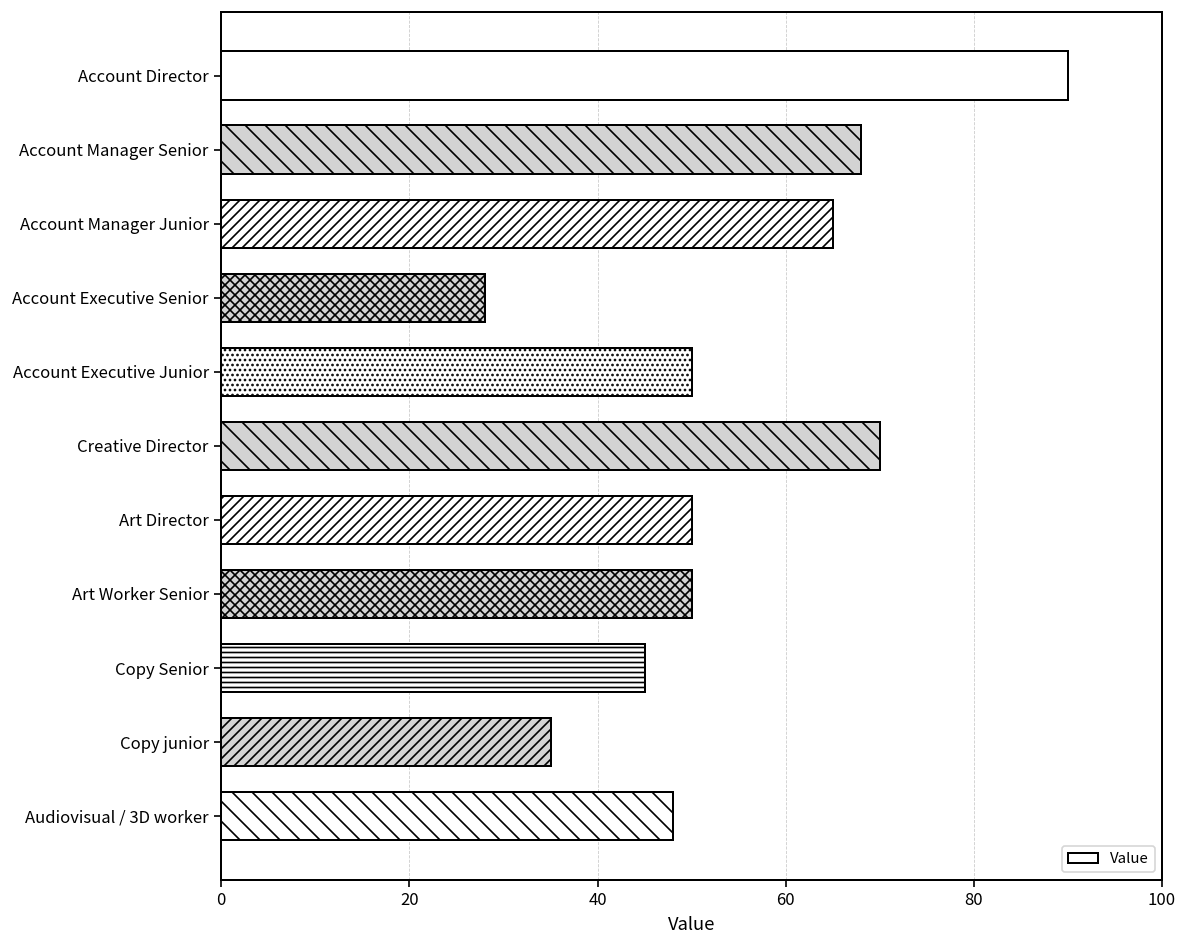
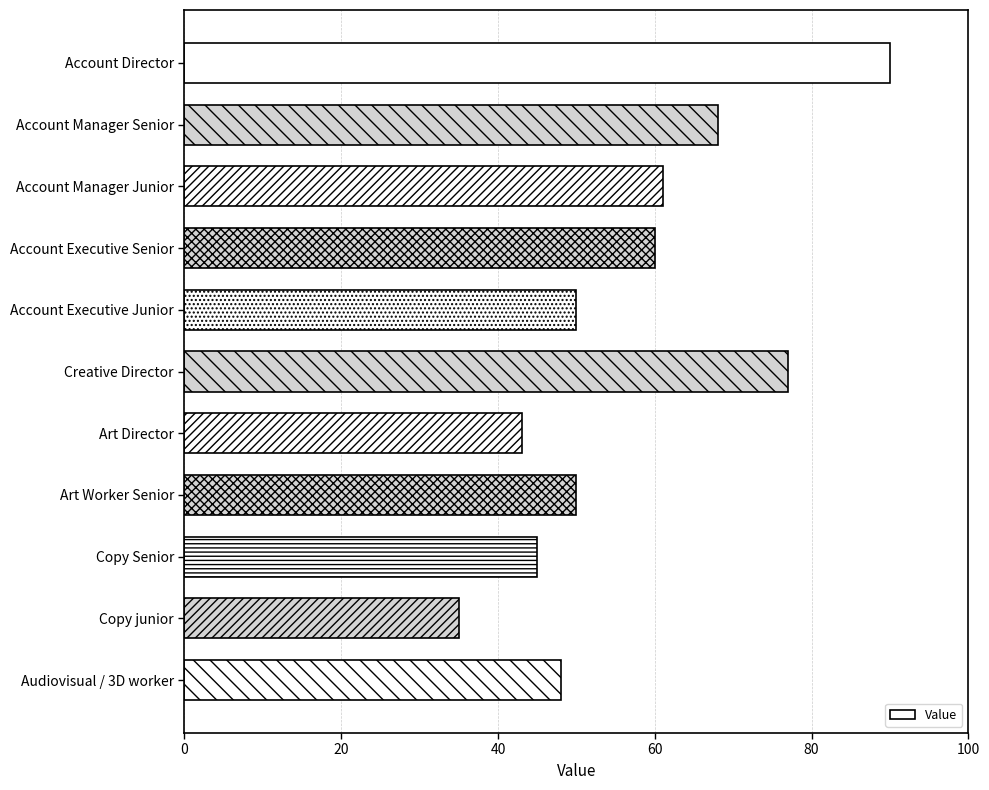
Account Manager Junior: 65 -> 61
Account Executive Senior: 28 -> 60
Creative Director: 70 -> 77
Art Director: 50 -> 43
